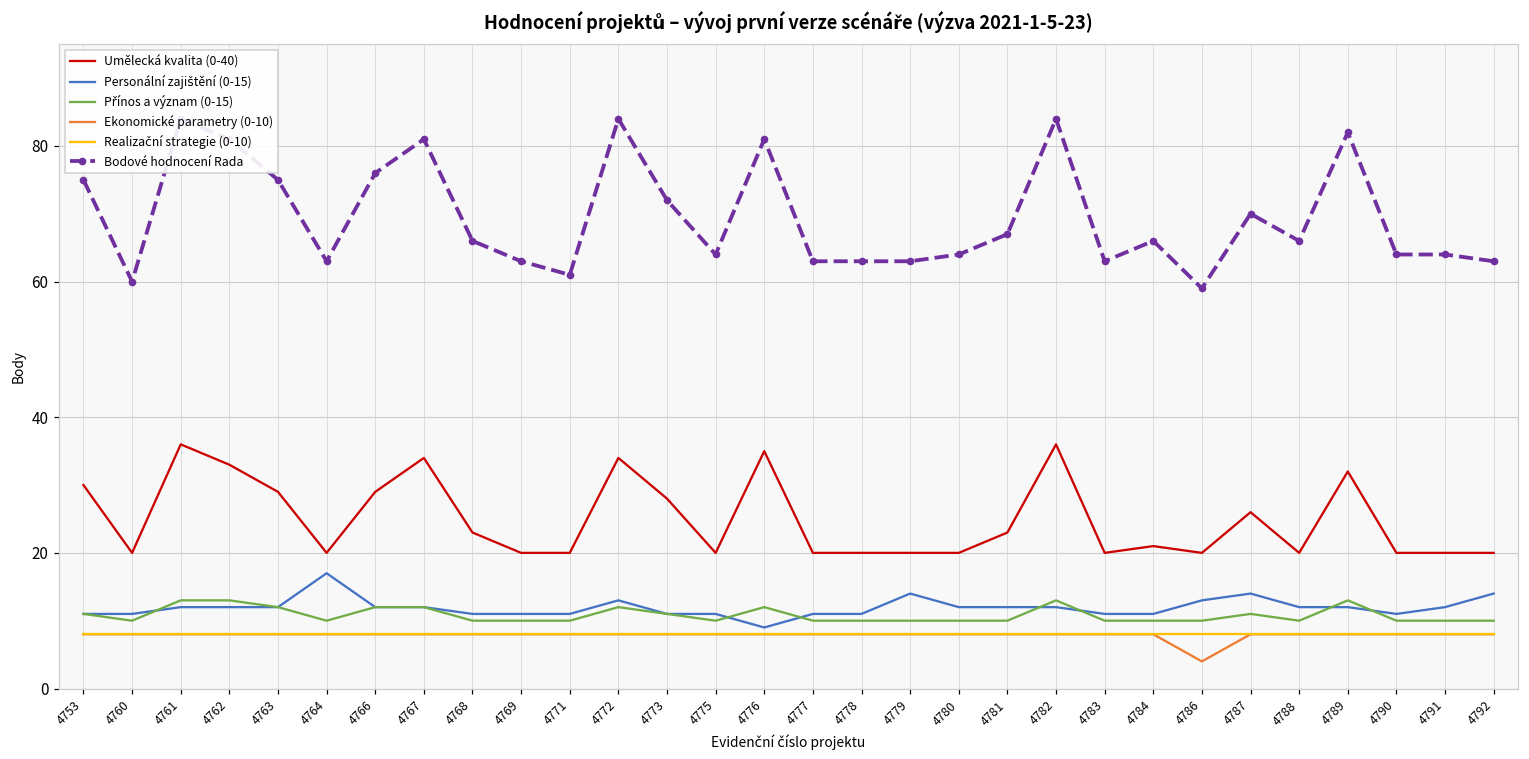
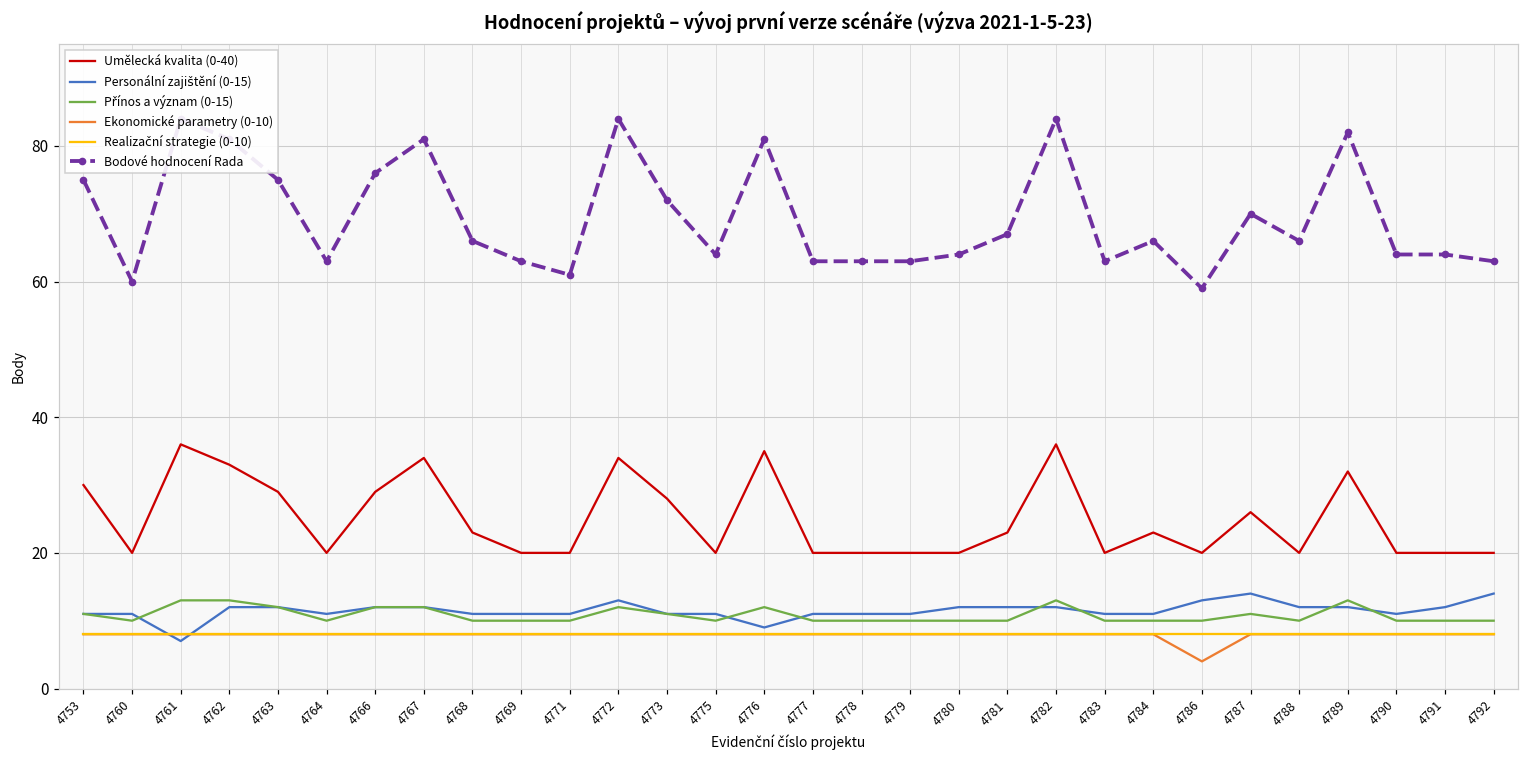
Personální zajištění (0-15), 4761: 12 -> 7
Personální zajištění (0-15), 4764: 17 -> 11
Personální zajištění (0-15), 4779: 14 -> 11
Umělecká kvalita (0-40), 4784: 21 -> 23
